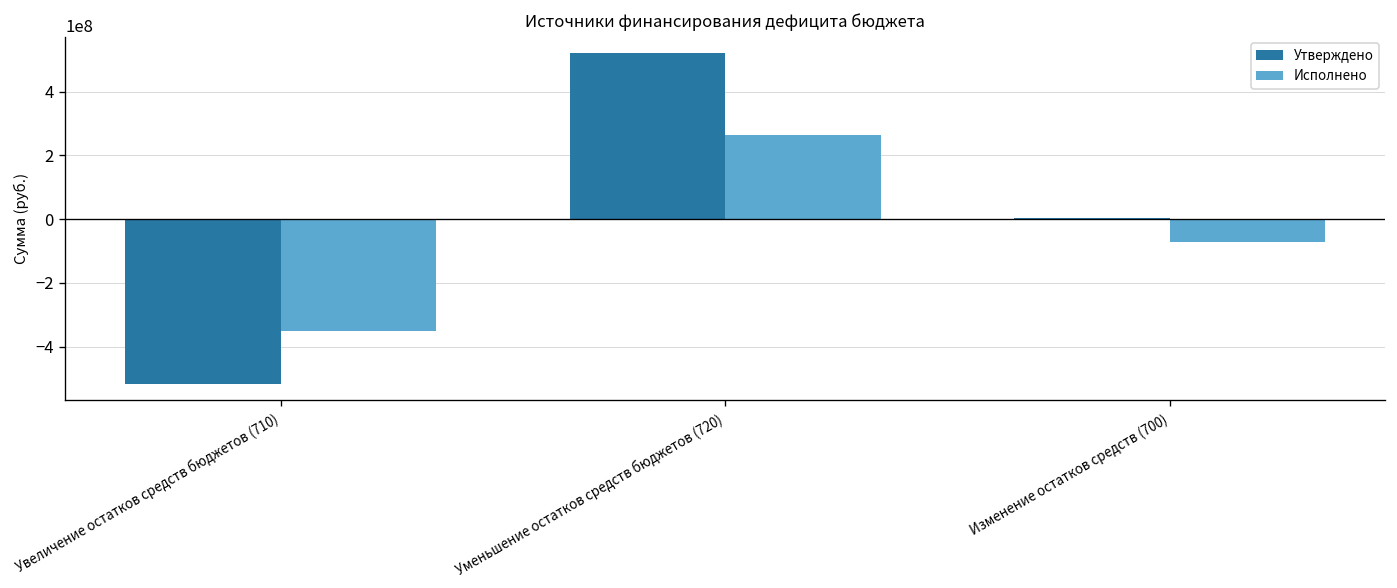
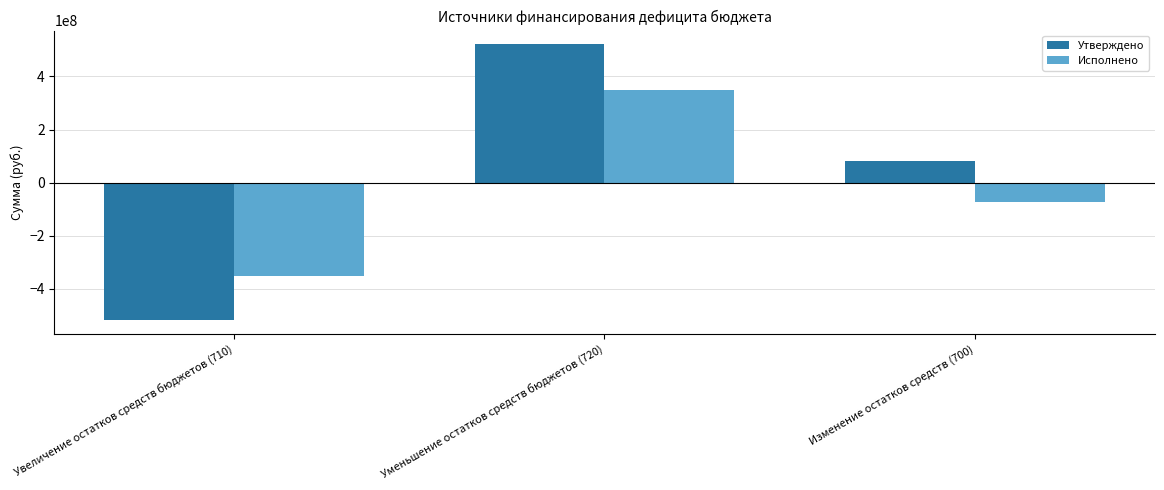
Исполнено, Уменьшение остатков средств бюджетов (720): 260000000 -> 350000000
Утверждено, Изменение остатков средств (700): 0 -> 80000000
